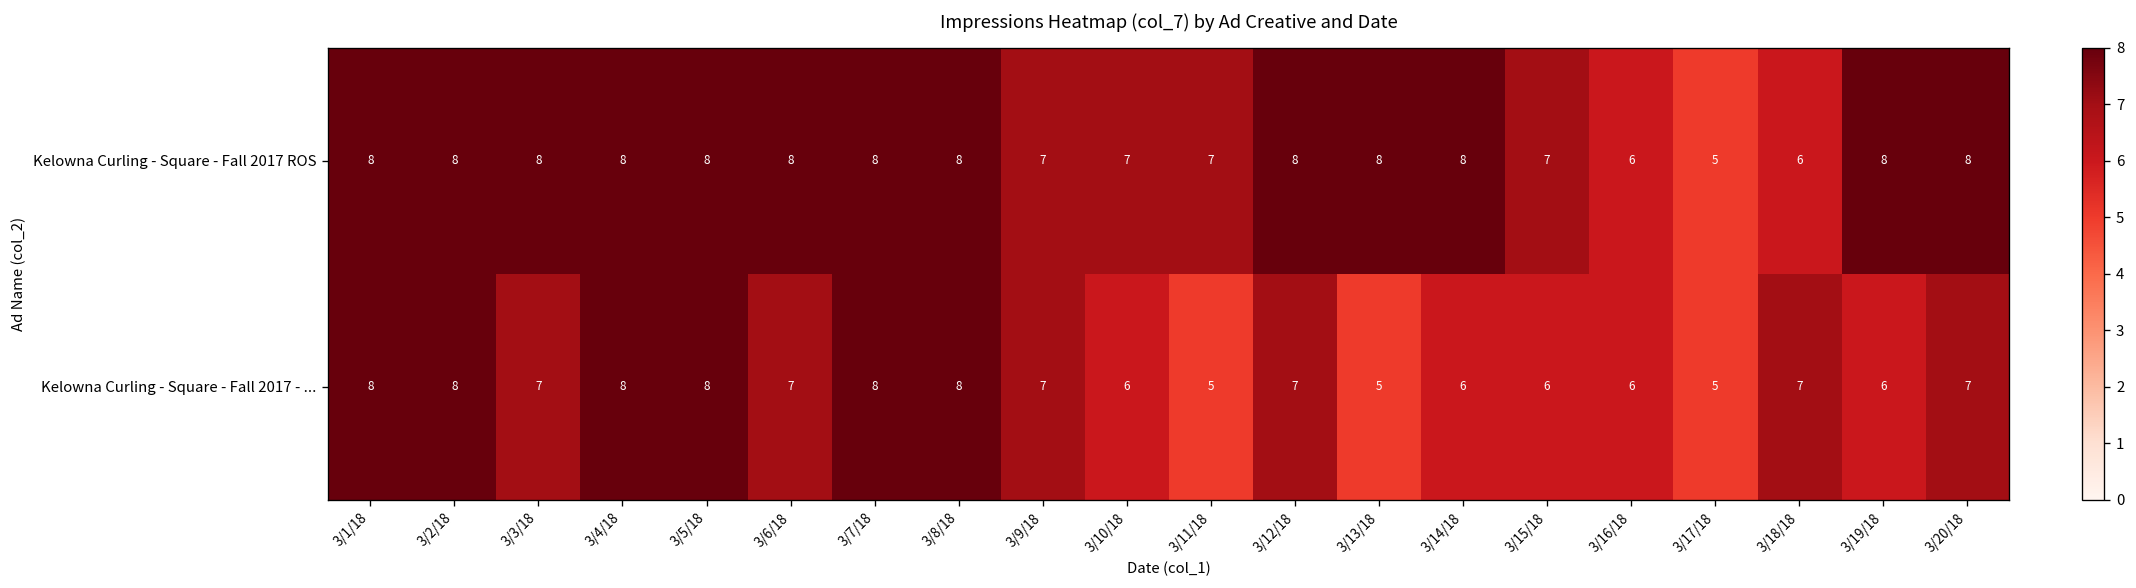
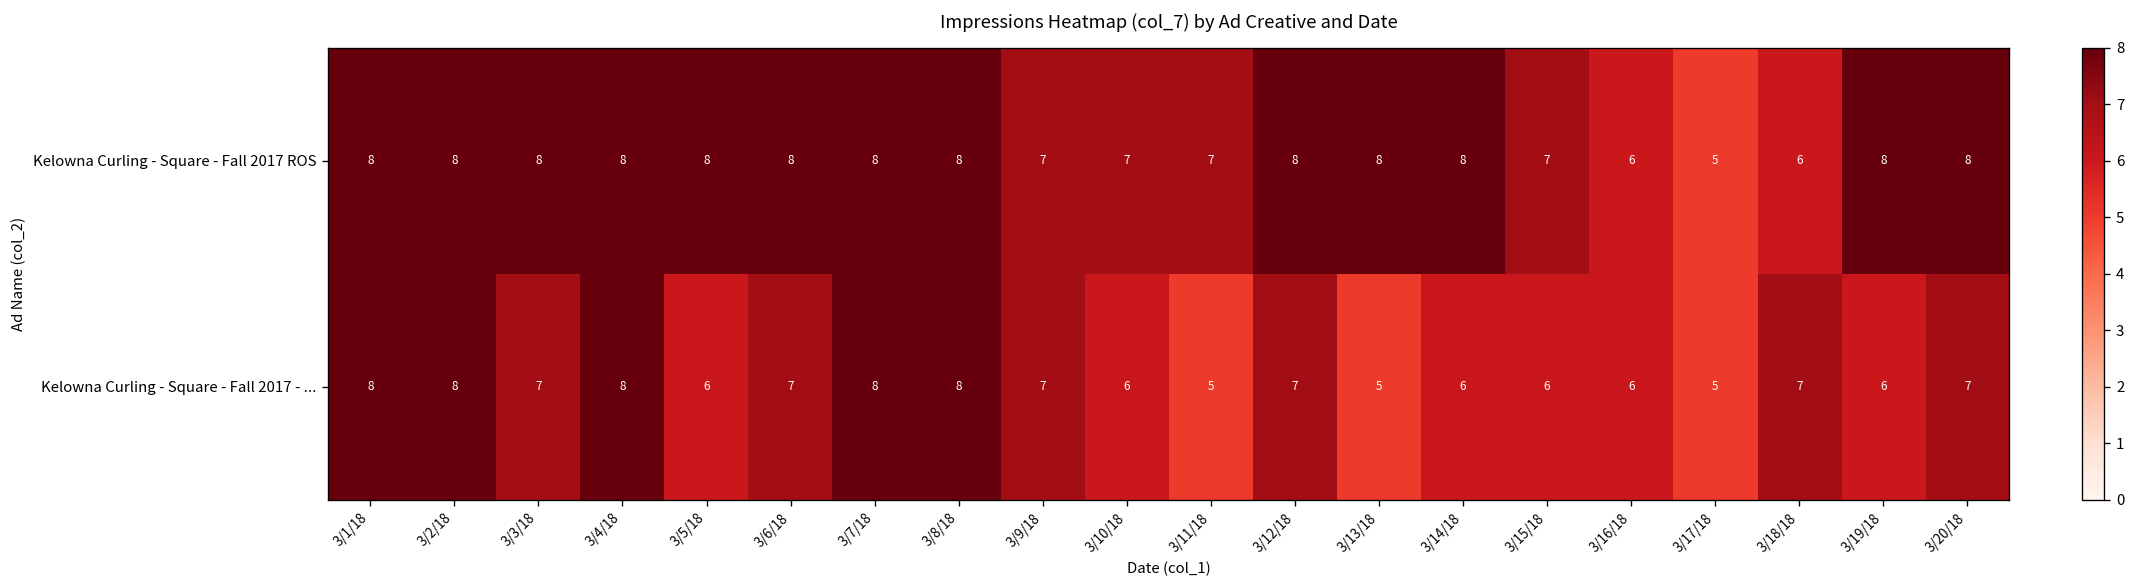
Kelowna Curling - Square - Fall 2017 - ..., 3/5/18: 8 -> 6
